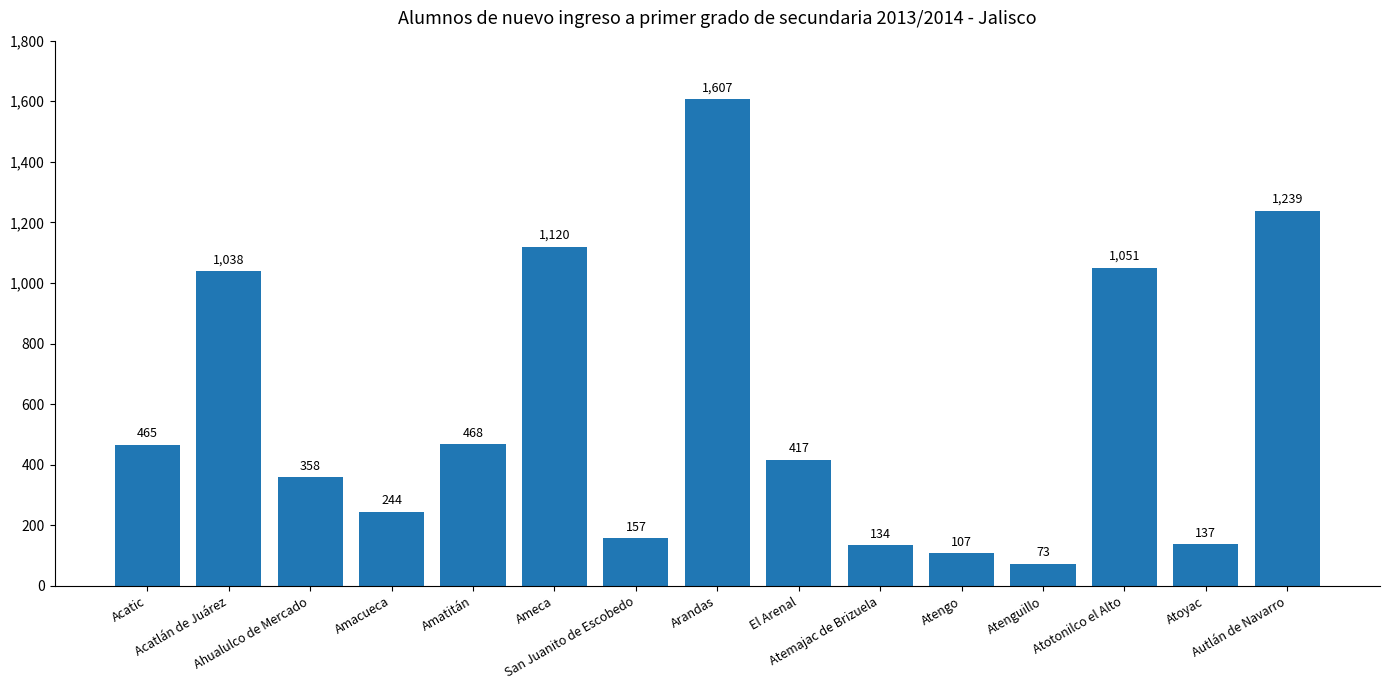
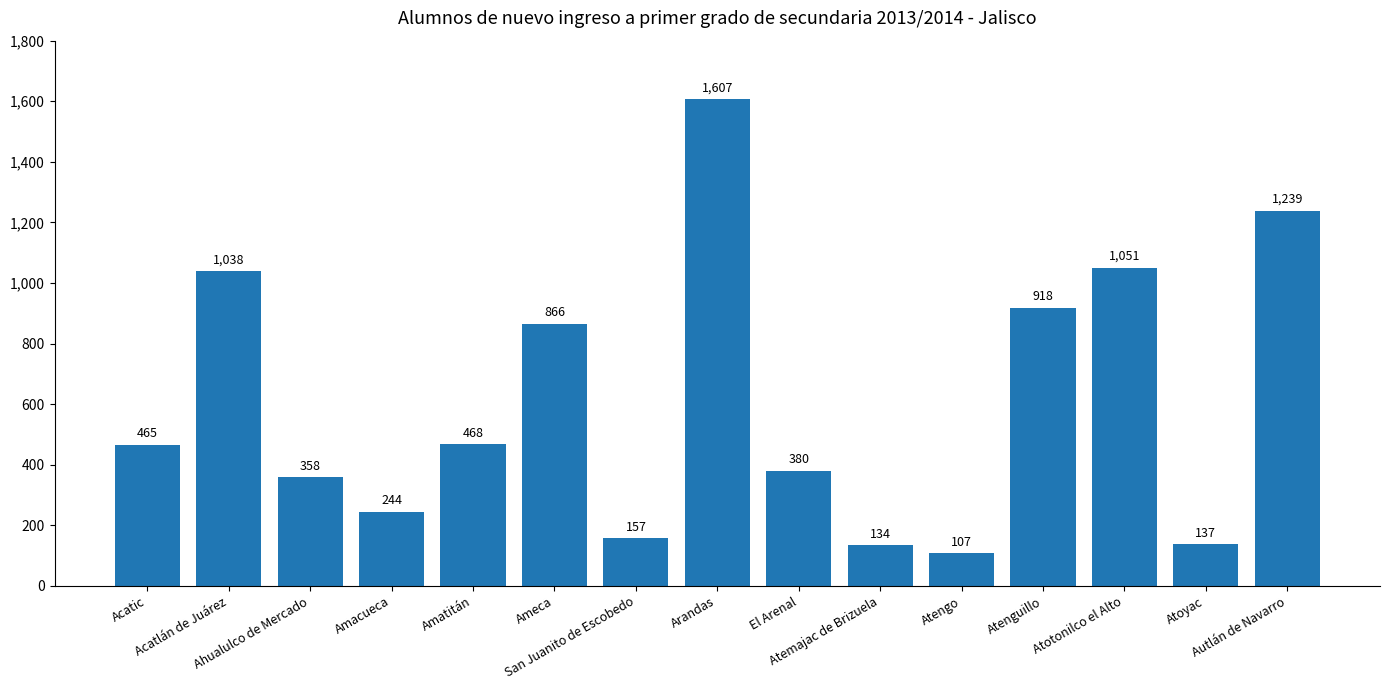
Ameca: 1,120 -> 866
El Arenal: 417 -> 380
Atenguillo: 73 -> 918
